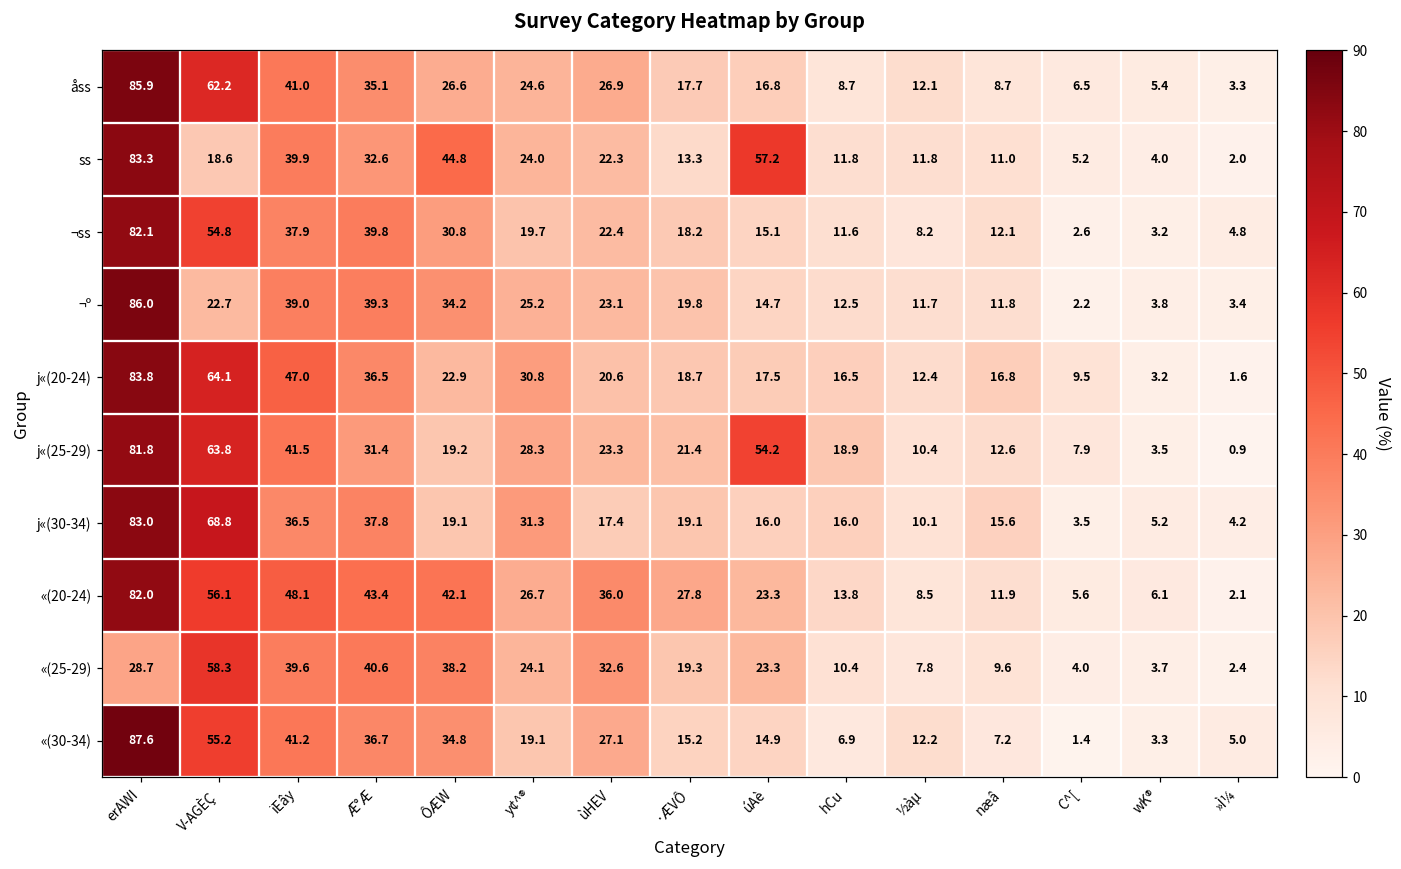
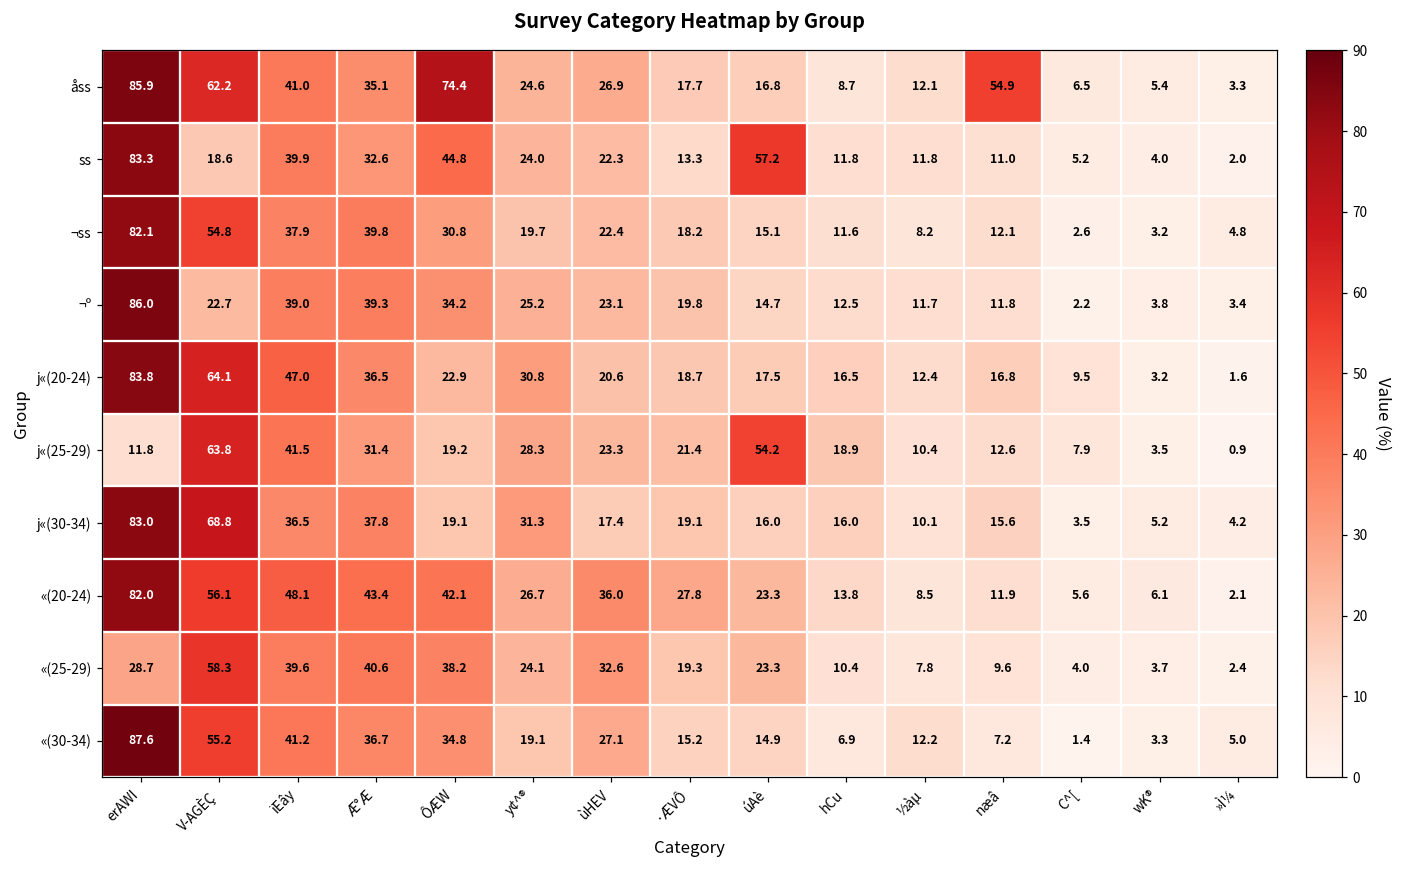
åss, ÔÆW: 26.6 -> 74.4
åss, næâ: 8.7 -> 54.9
j«(25-29), erAWI: 81.8 -> 11.8
